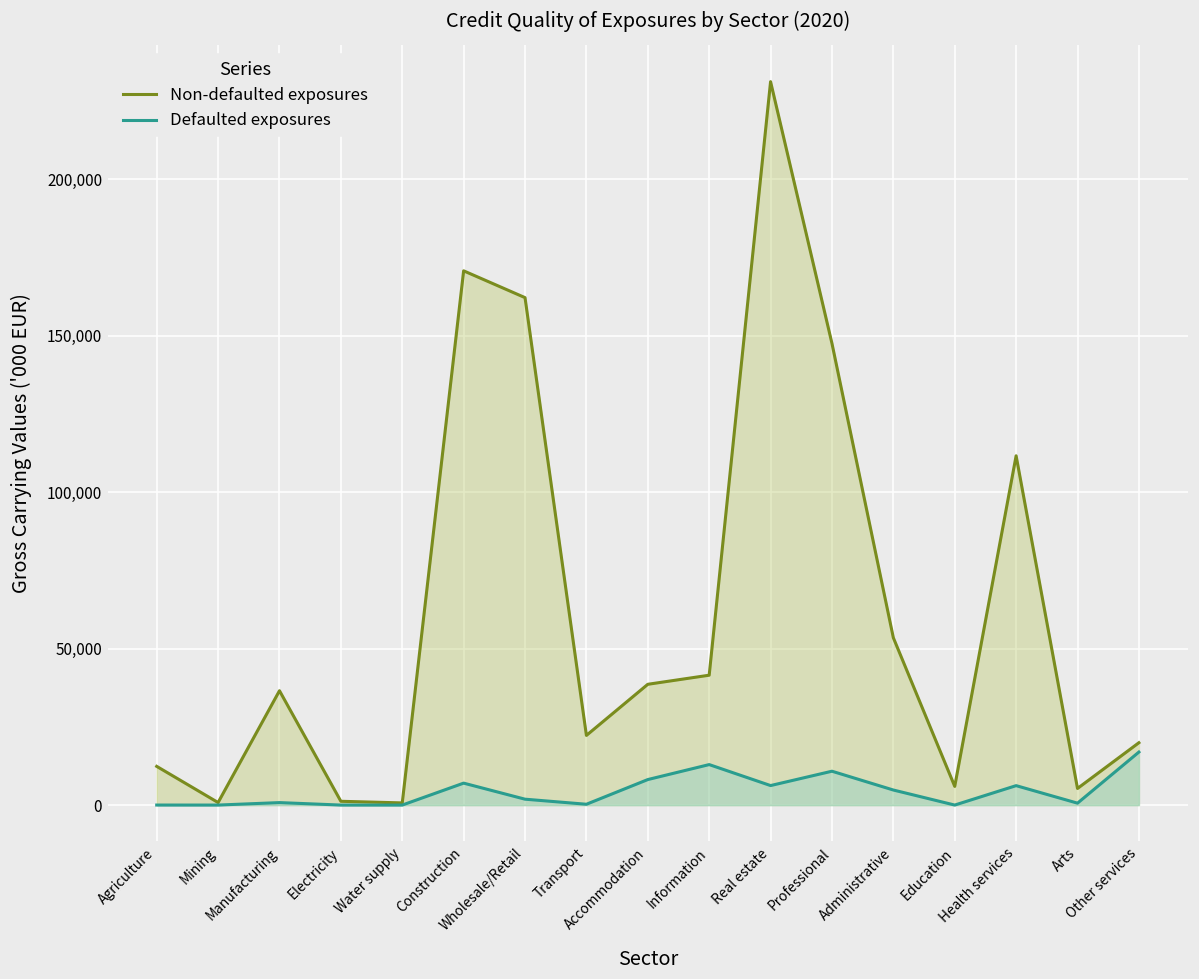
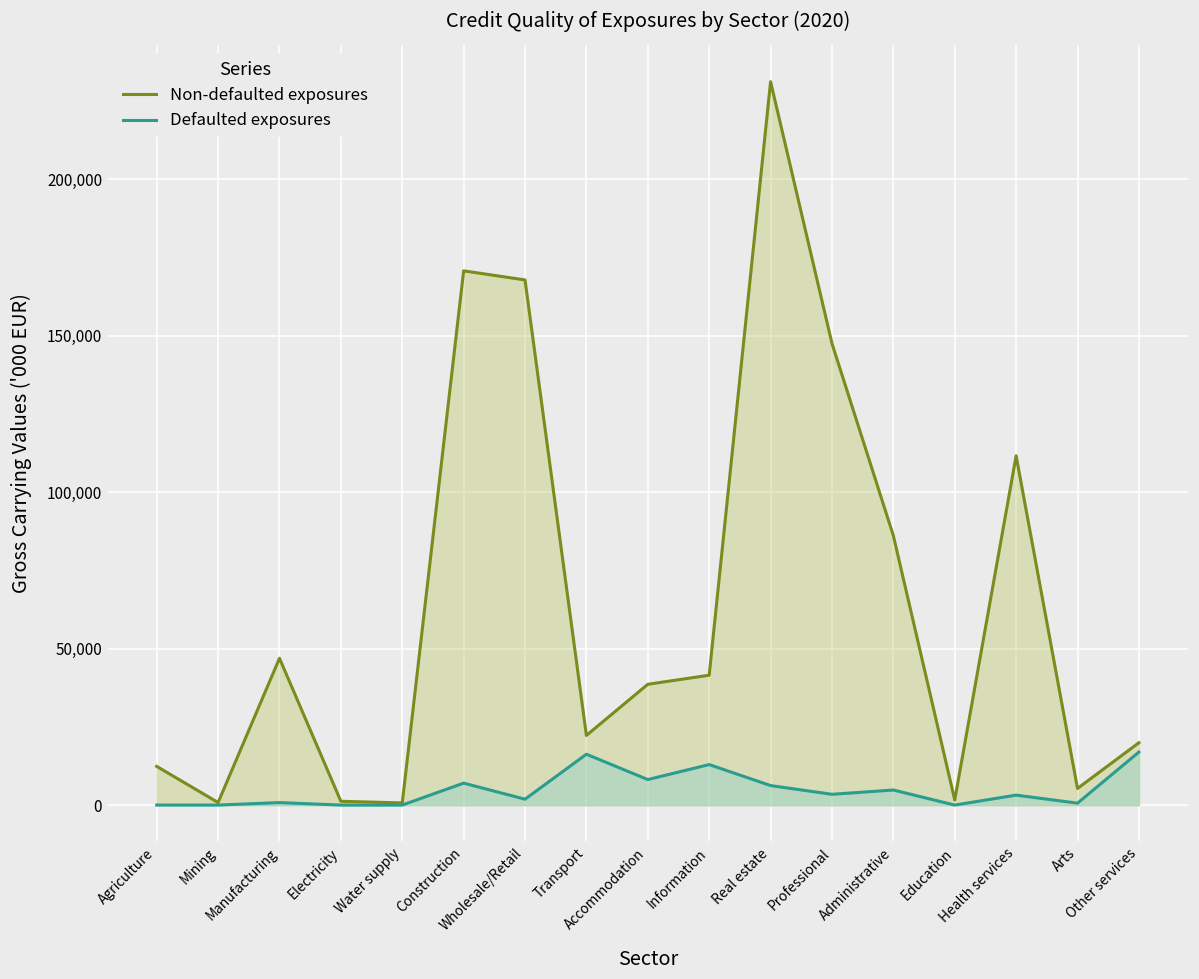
Non-defaulted exposures, Manufacturing: 37,000 -> 47,000
Non-defaulted exposures, Wholesale/Retail: 162,000 -> 168,000
Defaulted exposures, Transport: 0 -> 16,000
Defaulted exposures, Professional: 11,000 -> 3,000
Non-defaulted exposures, Administrative: 53,000 -> 86,000
Non-defaulted exposures, Education: 6,000 -> 2,000
Defaulted exposures, Health services: 6,000 -> 3,000
